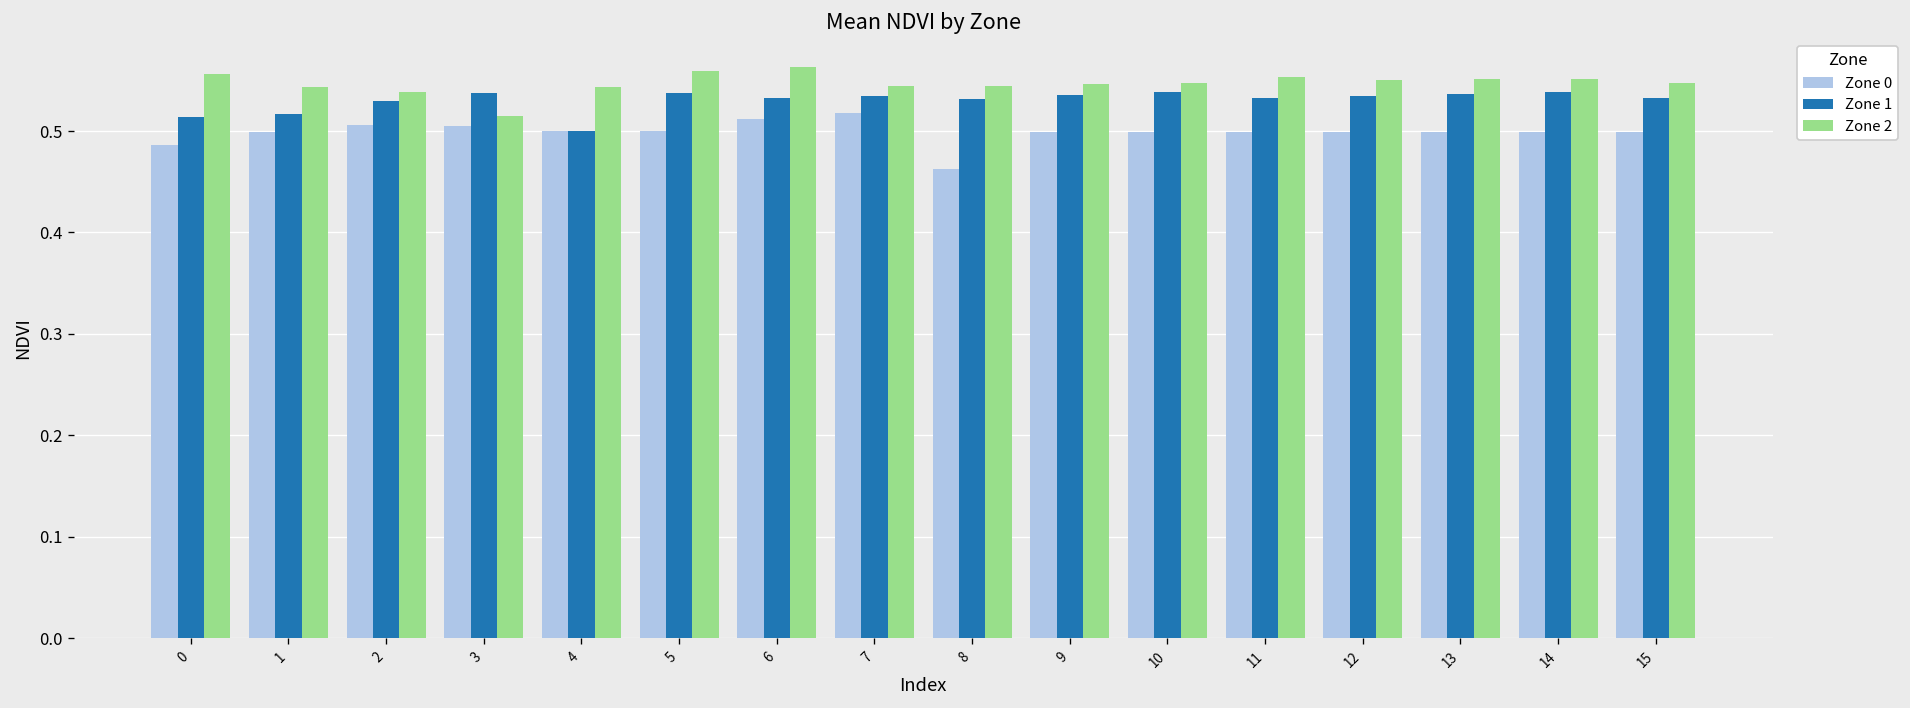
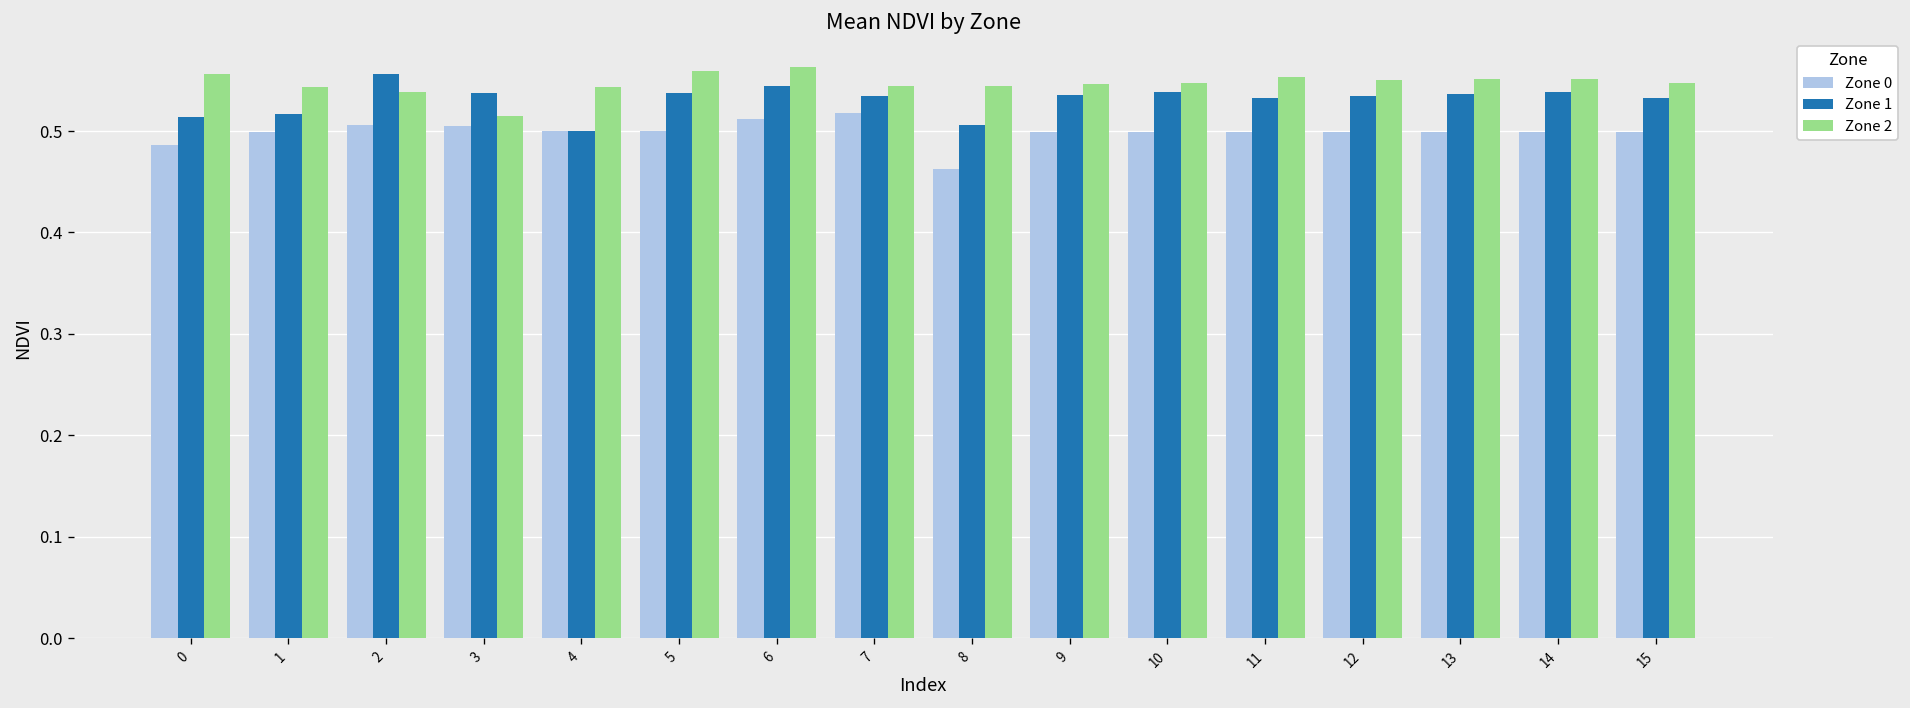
Zone 1, 2: 0.53 -> 0.56
Zone 1, 6: 0.53 -> 0.54
Zone 1, 8: 0.53 -> 0.51
